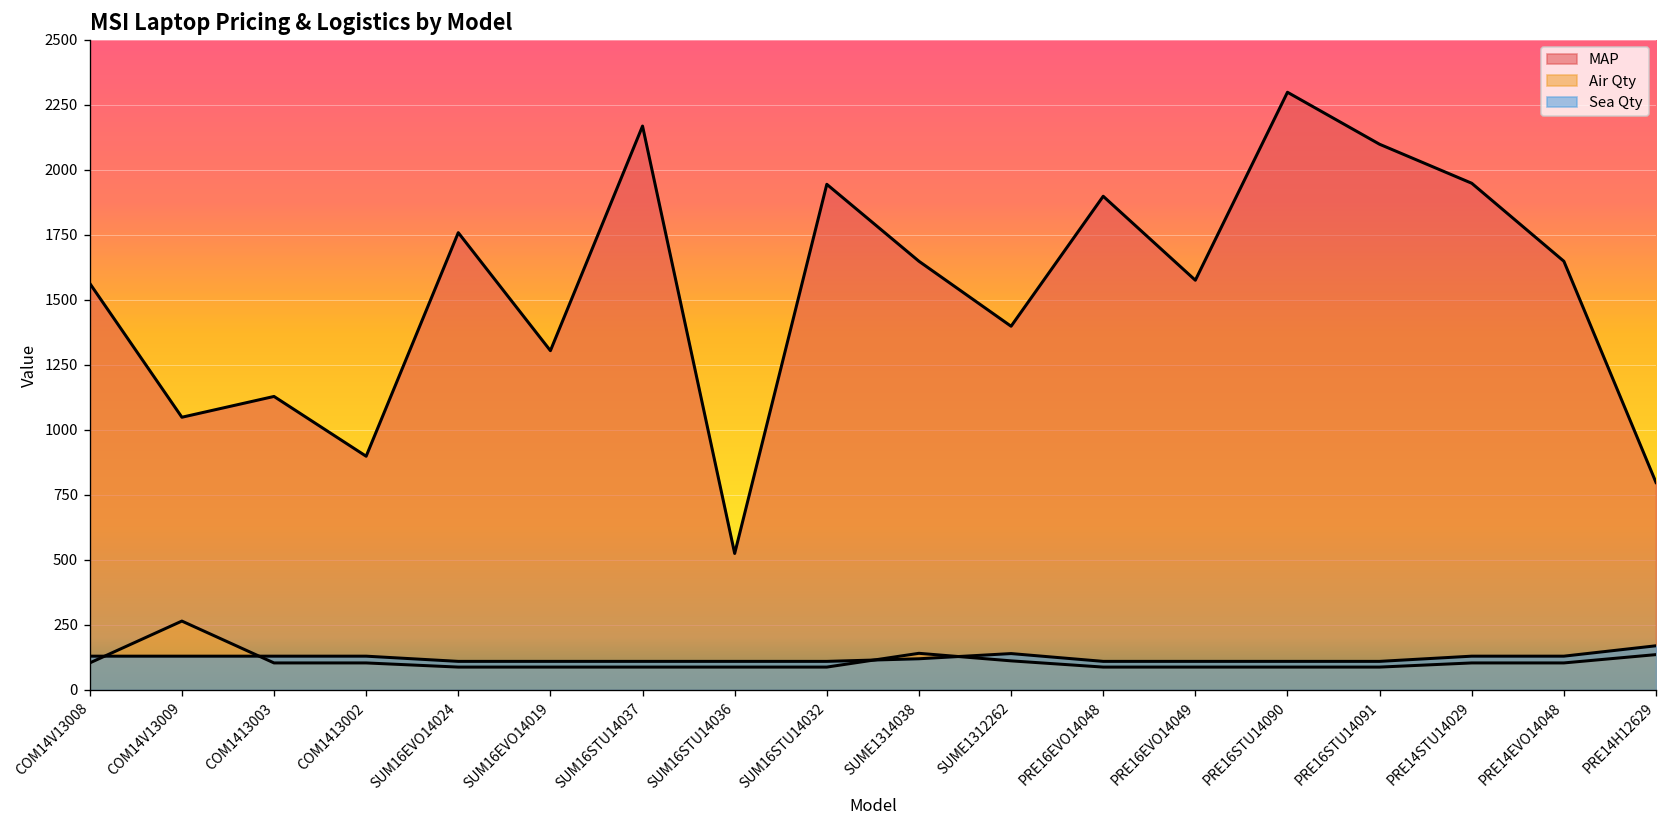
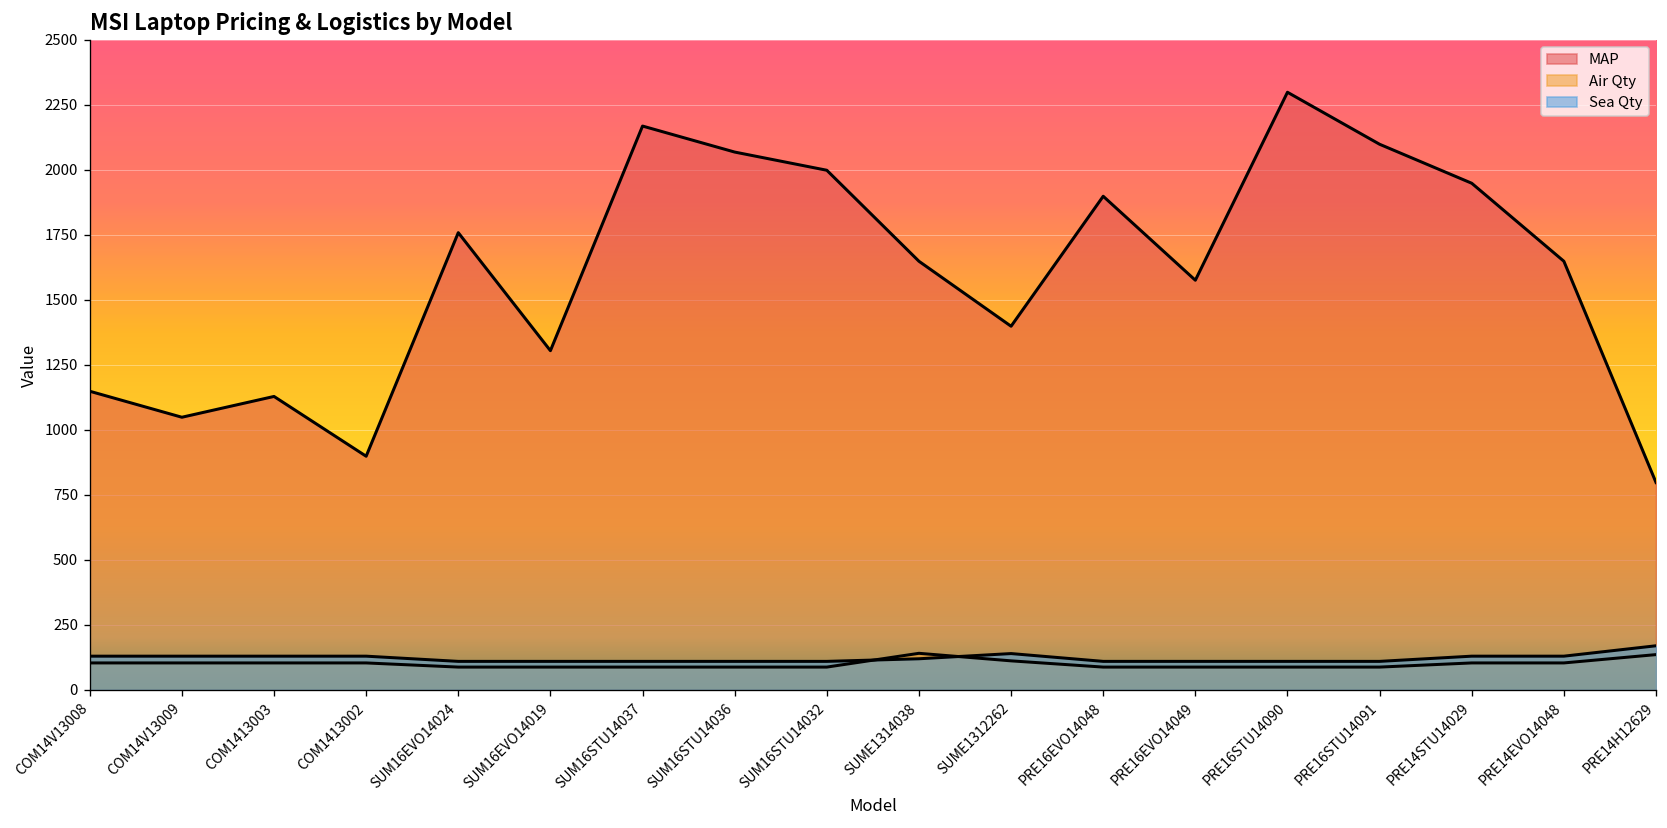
MAP, COM14V13008: 1560 -> 1150
Air Qty, COM14V13009: 270 -> 100
MAP, SUM16STU14036: 530 -> 2070
MAP, SUM16STU14032: 1950 -> 2000
